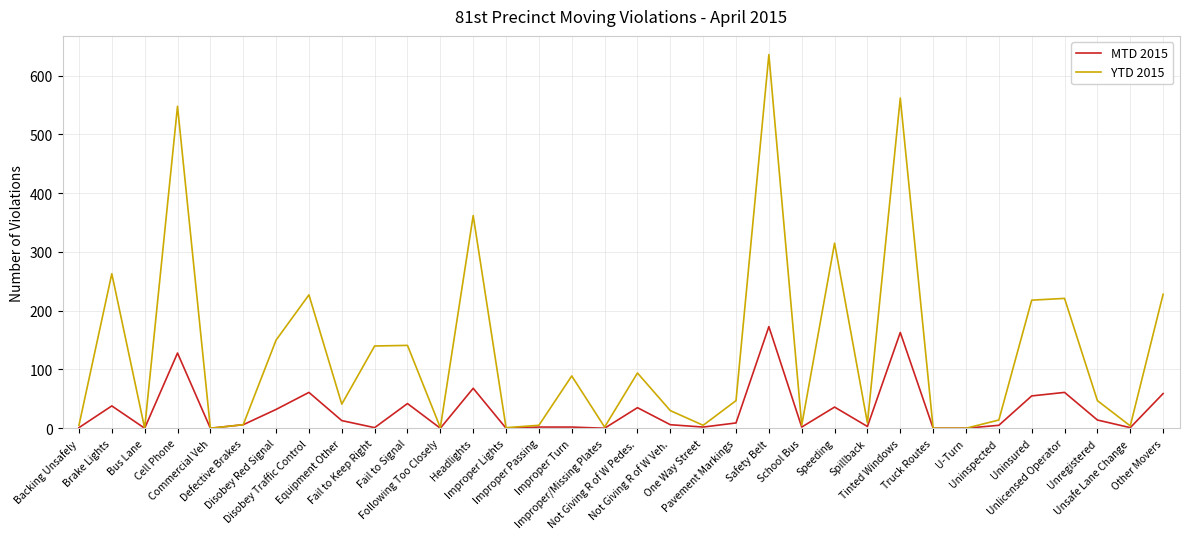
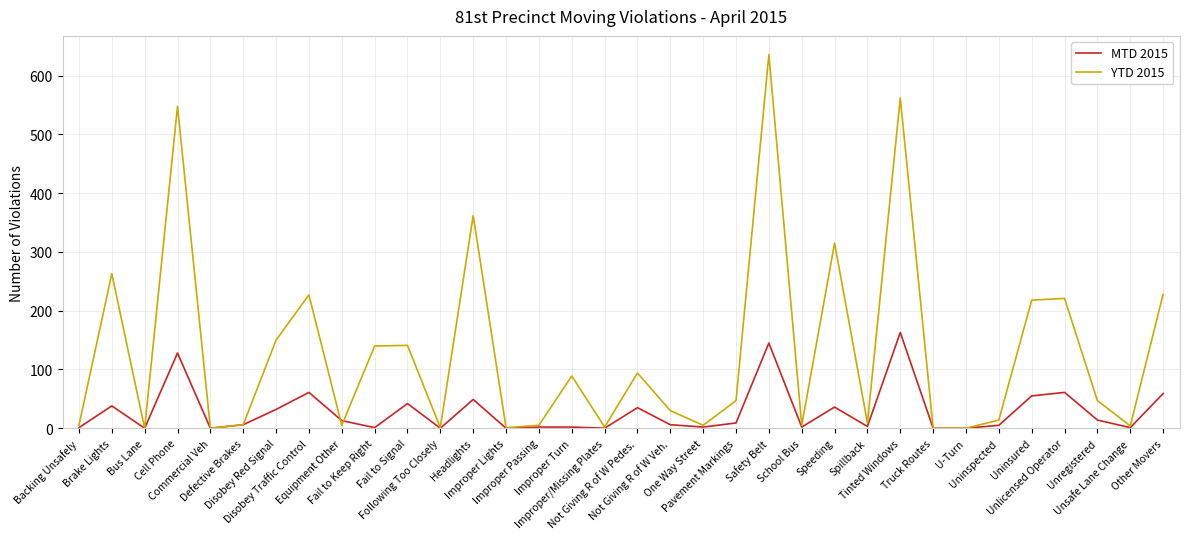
YTD 2015, Equipment Other: 40 -> 10
MTD 2015, Headlights: 70 -> 50
MTD 2015, Safety Belt: 170 -> 150
